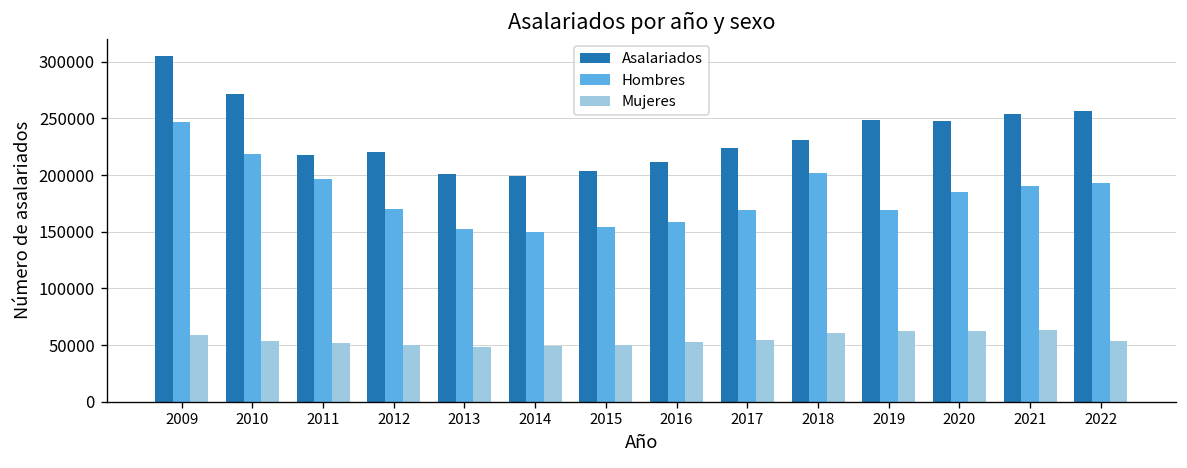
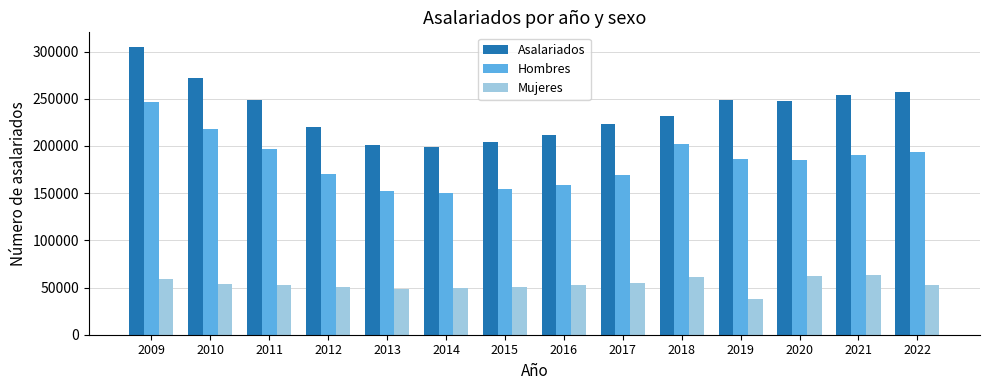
Asalariados, 2011: 220000 -> 250000
Hombres, 2019: 170000 -> 190000
Mujeres, 2019: 60000 -> 40000
